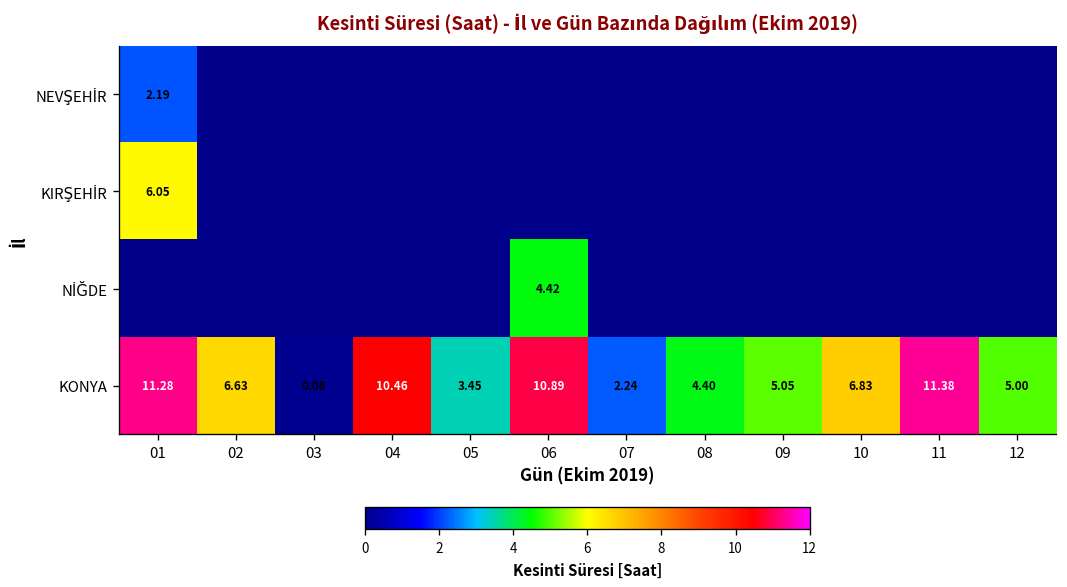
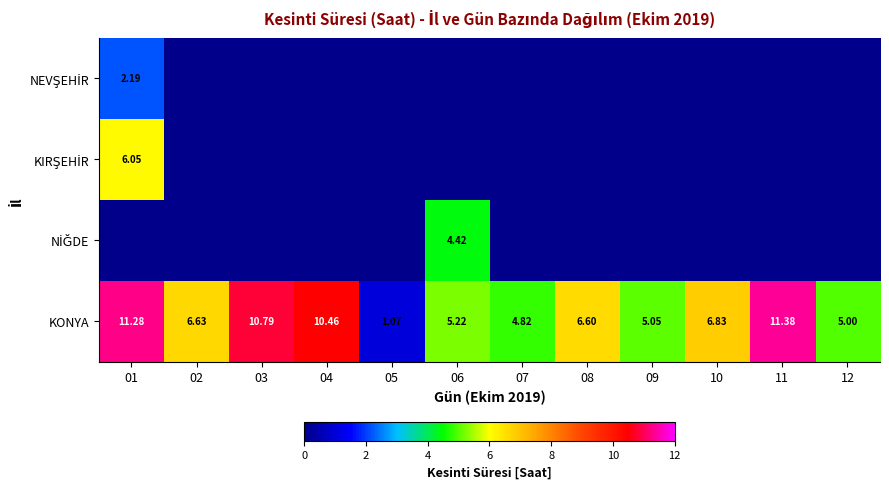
KONYA, 03: 0.08 -> 10.79
KONYA, 05: 3.45 -> 1.07
KONYA, 06: 10.89 -> 5.22
KONYA, 07: 2.24 -> 4.82
KONYA, 08: 4.40 -> 6.60
